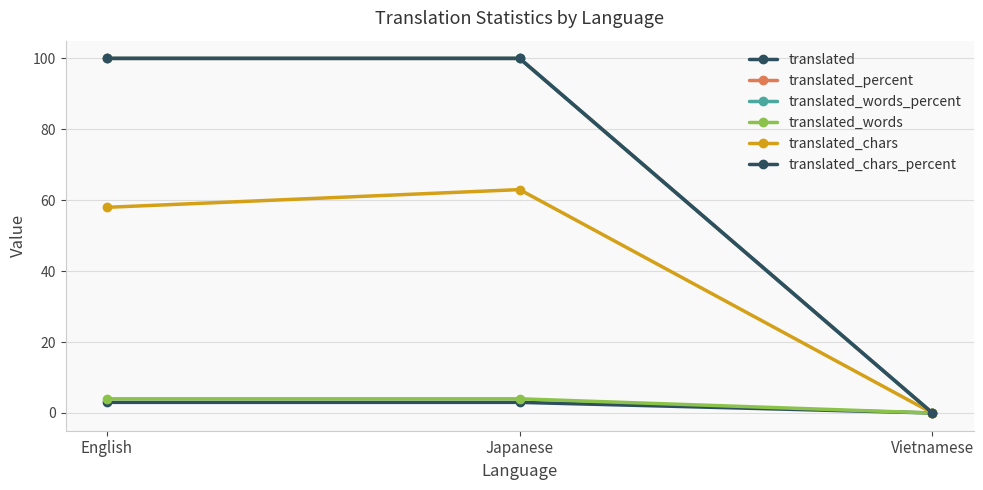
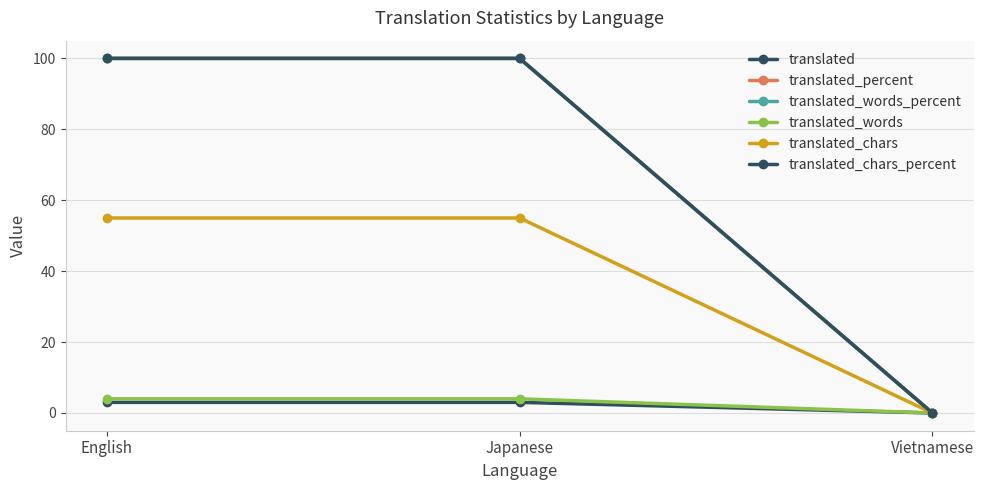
translated_chars, English: 58 -> 55
translated_chars, Japanese: 63 -> 55
